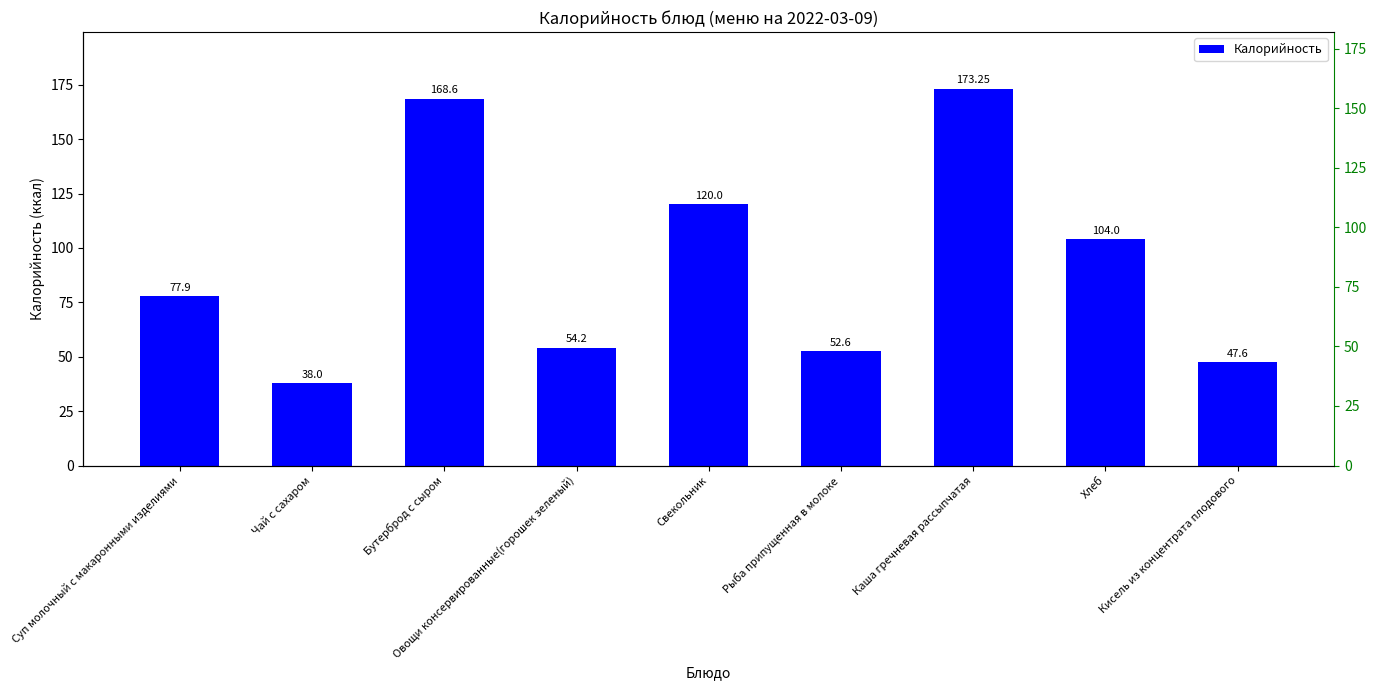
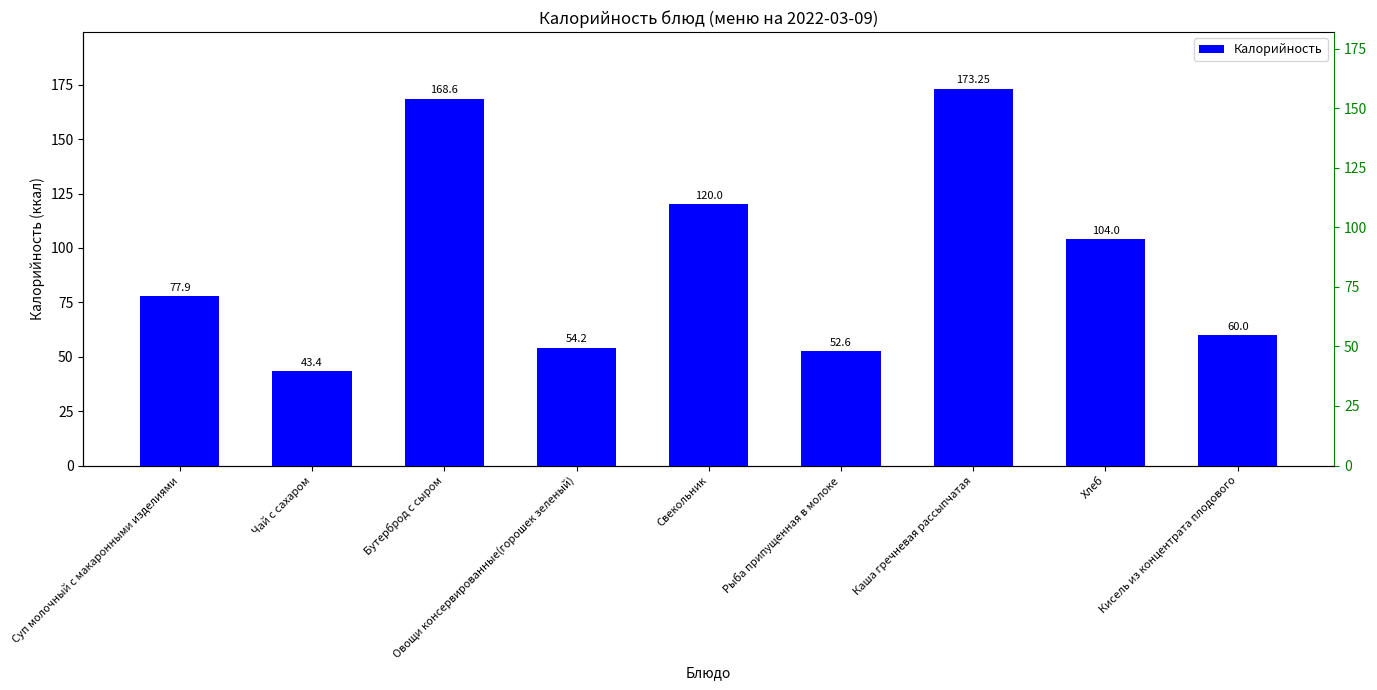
Чай с сахаром: 38.0 -> 43.4
Кисель из концентрата плодового: 47.6 -> 60.0
